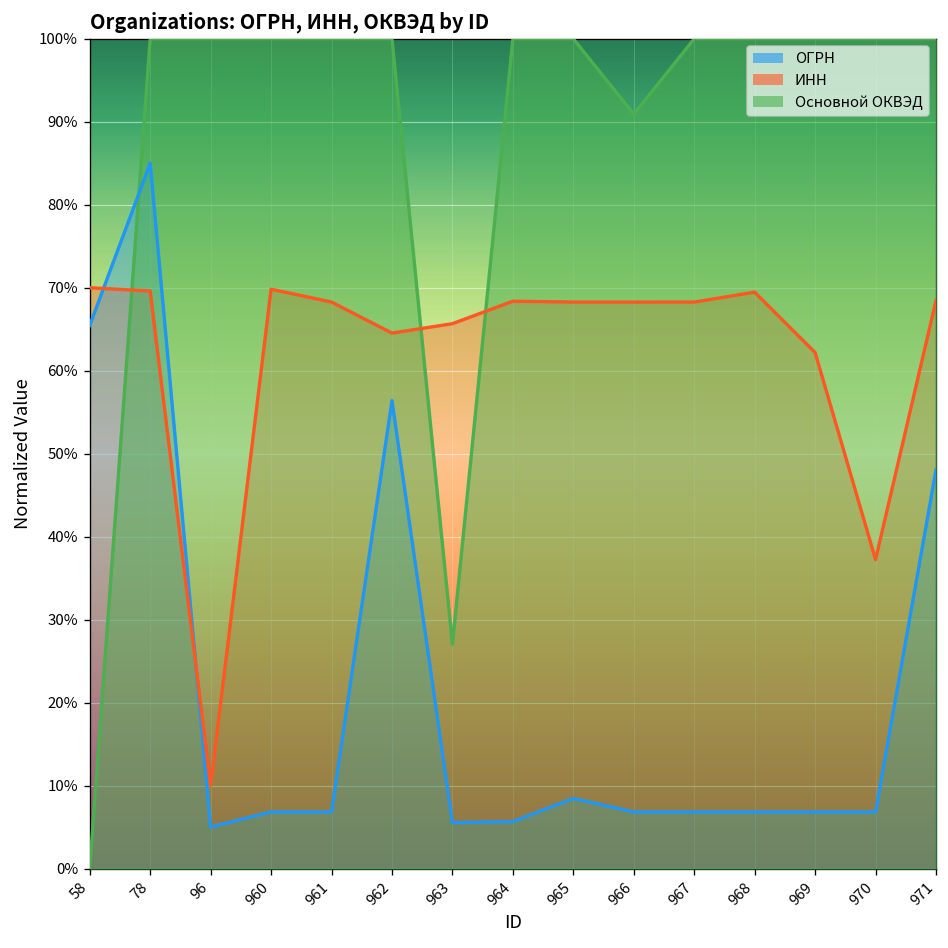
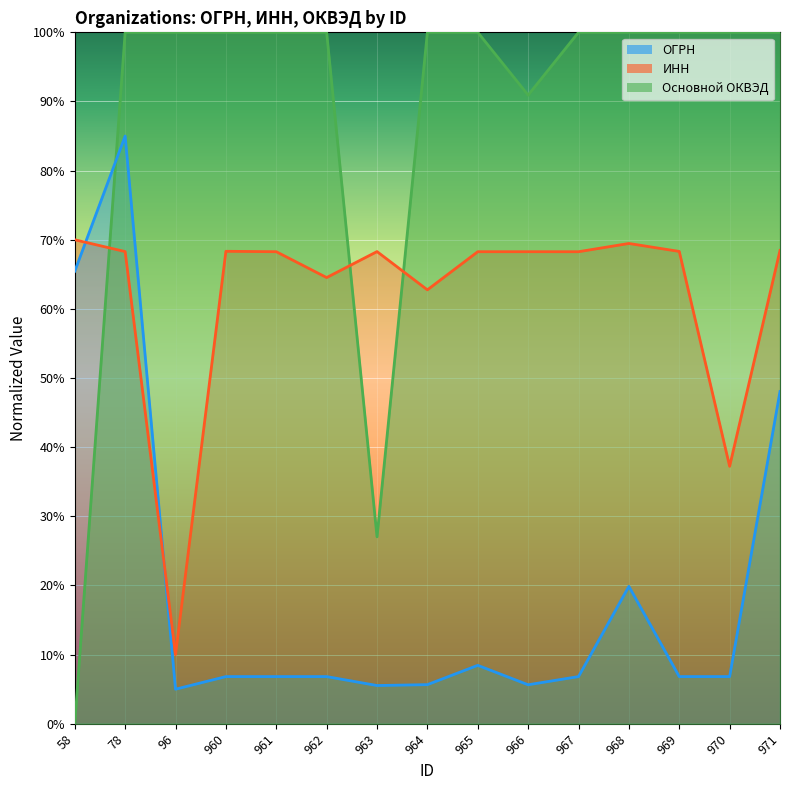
ИНН, 78: 70% -> 68%
ИНН, 960: 70% -> 68%
ОГРН, 962: 56% -> 7%
ИНН, 963: 66% -> 68%
ИНН, 964: 68% -> 63%
ОГРН, 966: 7% -> 6%
ОГРН, 968: 7% -> 20%
ИНН, 969: 62% -> 68%
